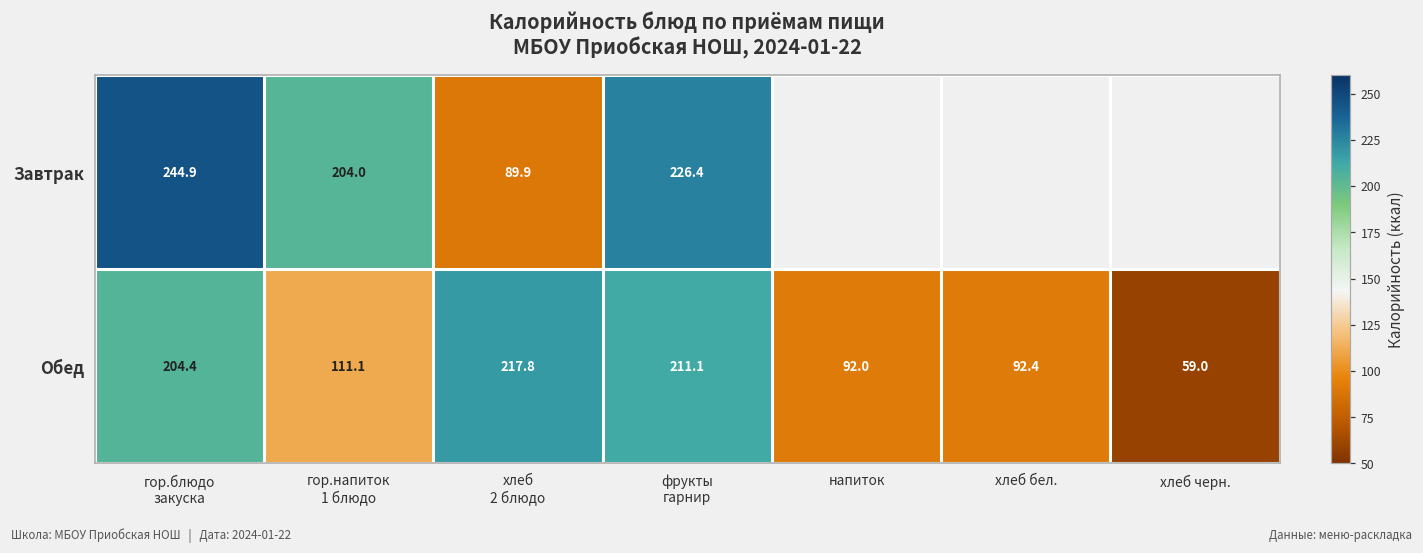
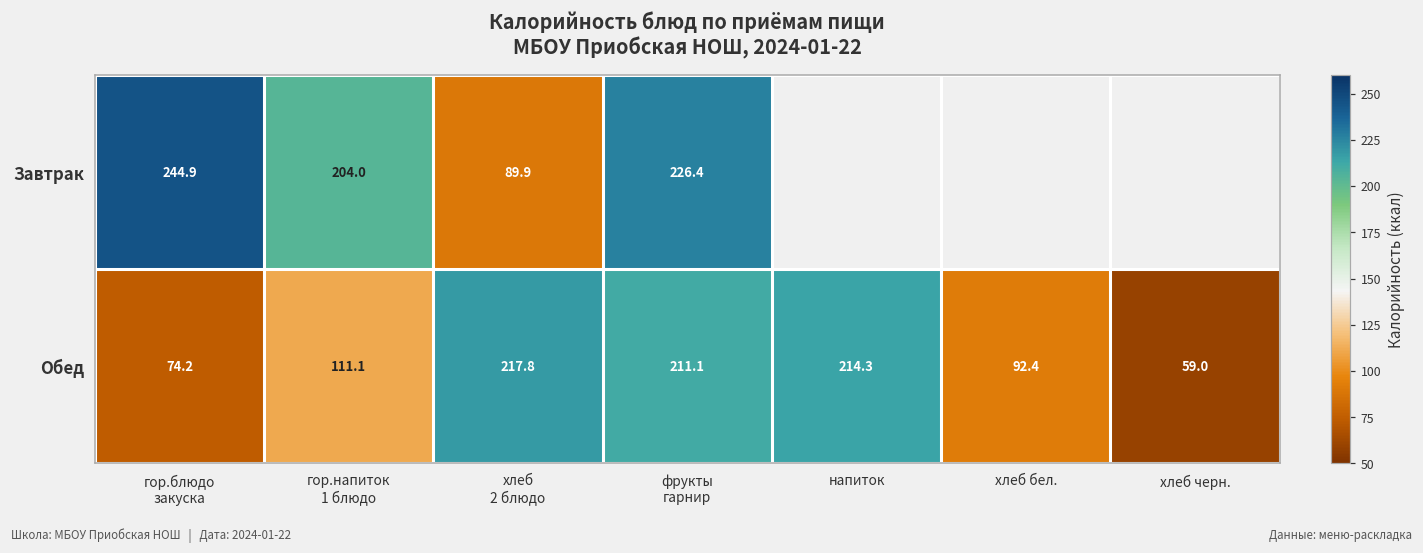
Обед, гор.блюдо закуска: 204.4 -> 74.2
Обед, напиток: 92.0 -> 214.3
